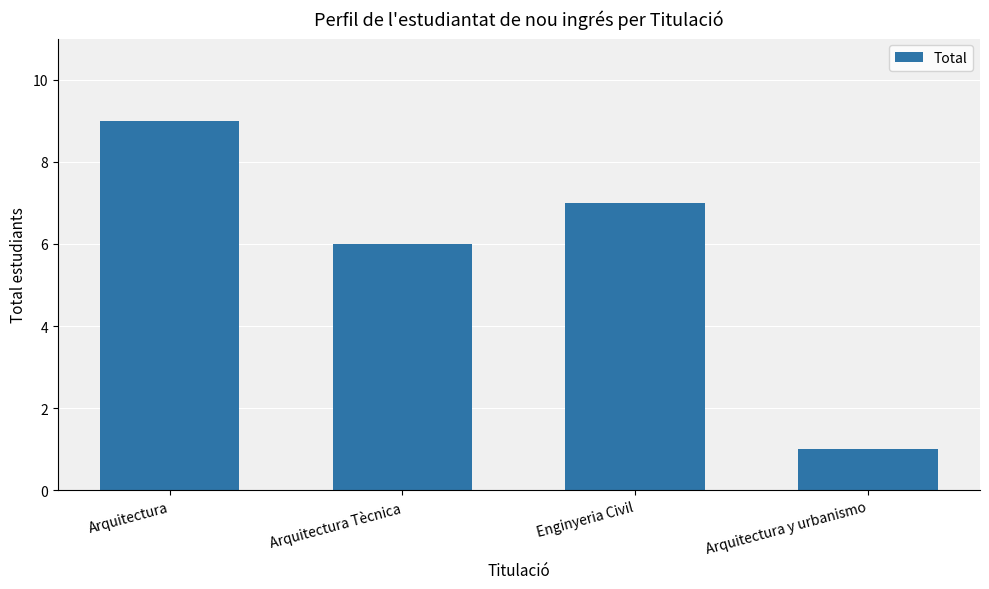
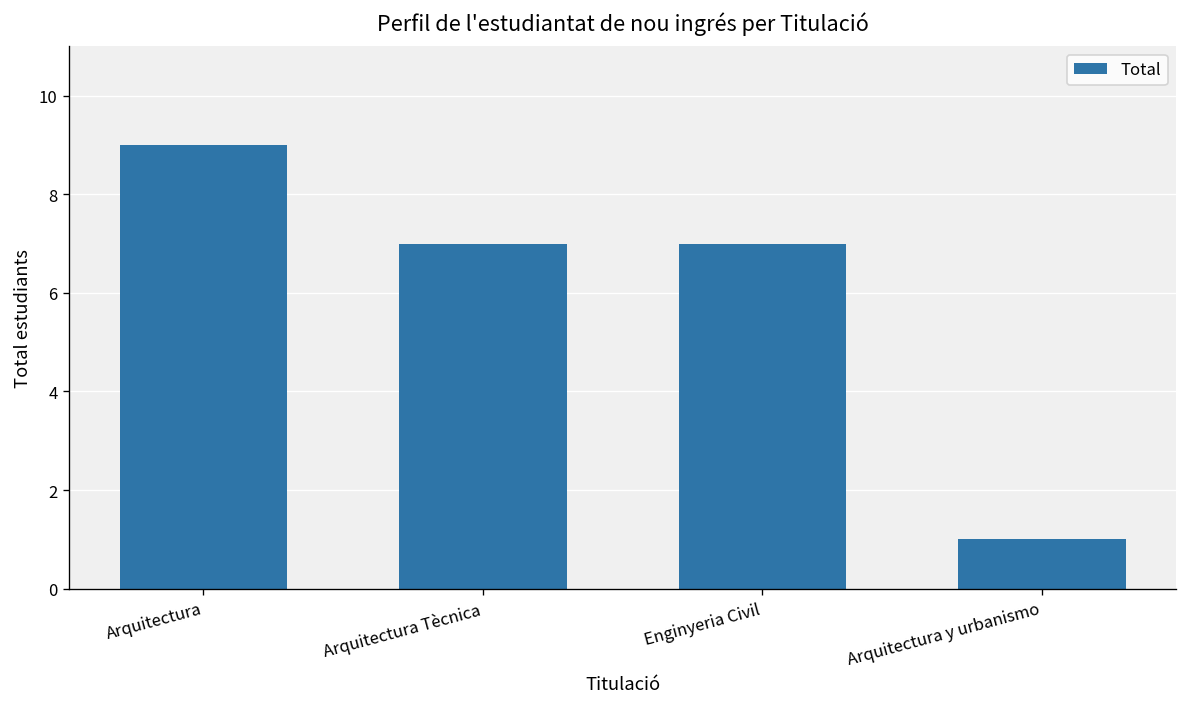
Arquitectura Tècnica: 6 -> 7
